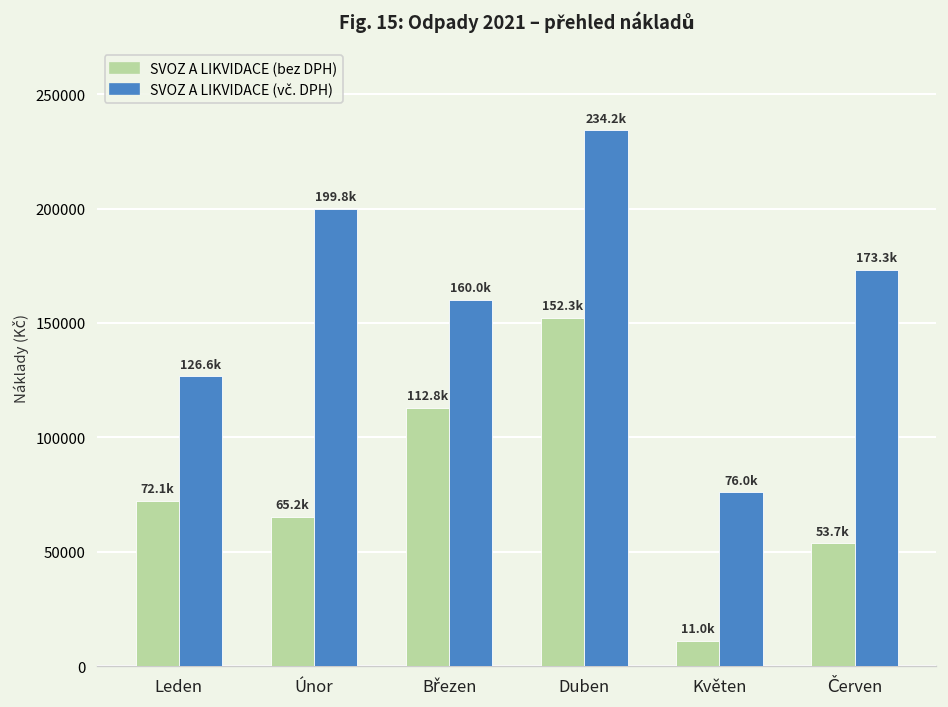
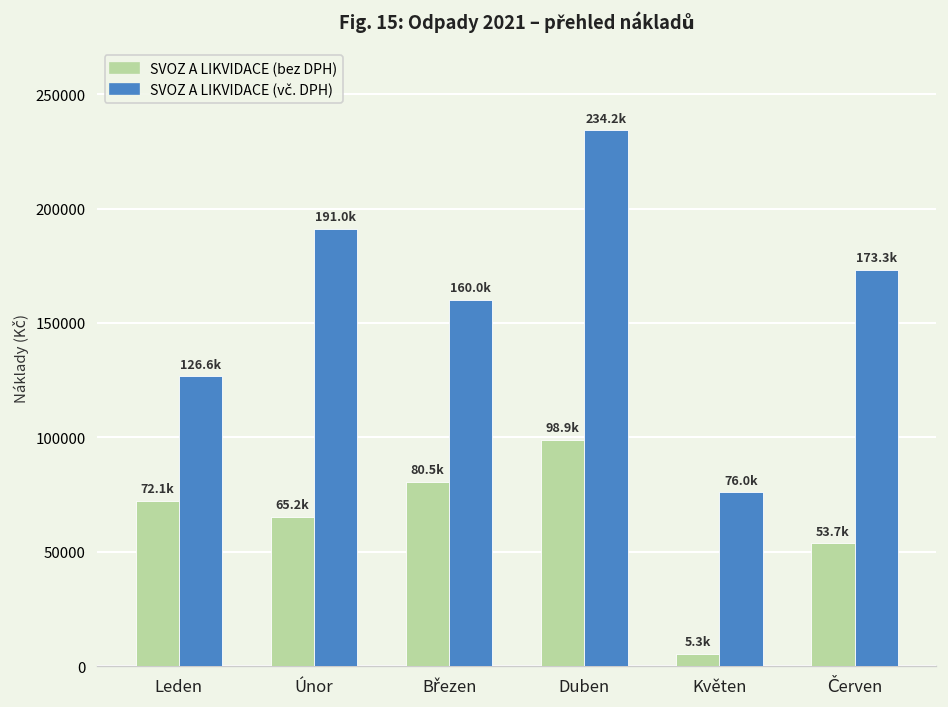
SVOZ A LIKVIDACE (vč. DPH), Únor: 199.8k -> 191.0k
SVOZ A LIKVIDACE (bez DPH), Březen: 112.8k -> 80.5k
SVOZ A LIKVIDACE (bez DPH), Duben: 152.3k -> 98.9k
SVOZ A LIKVIDACE (bez DPH), Květen: 11.0k -> 5.3k
